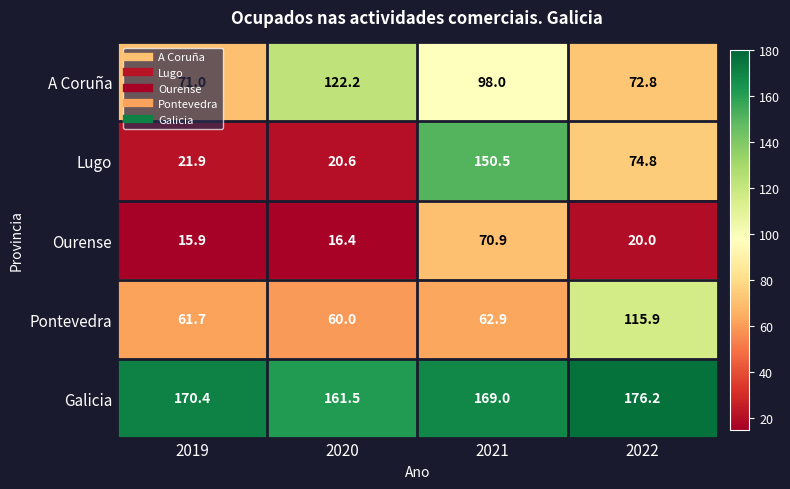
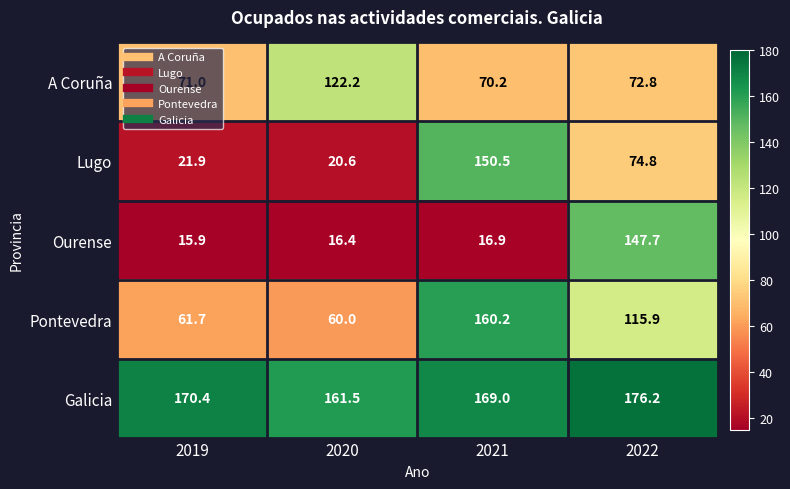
A Coruña, 2021: 98.0 -> 70.2
Ourense, 2021: 70.9 -> 16.9
Ourense, 2022: 20.0 -> 147.7
Pontevedra, 2021: 62.9 -> 160.2
